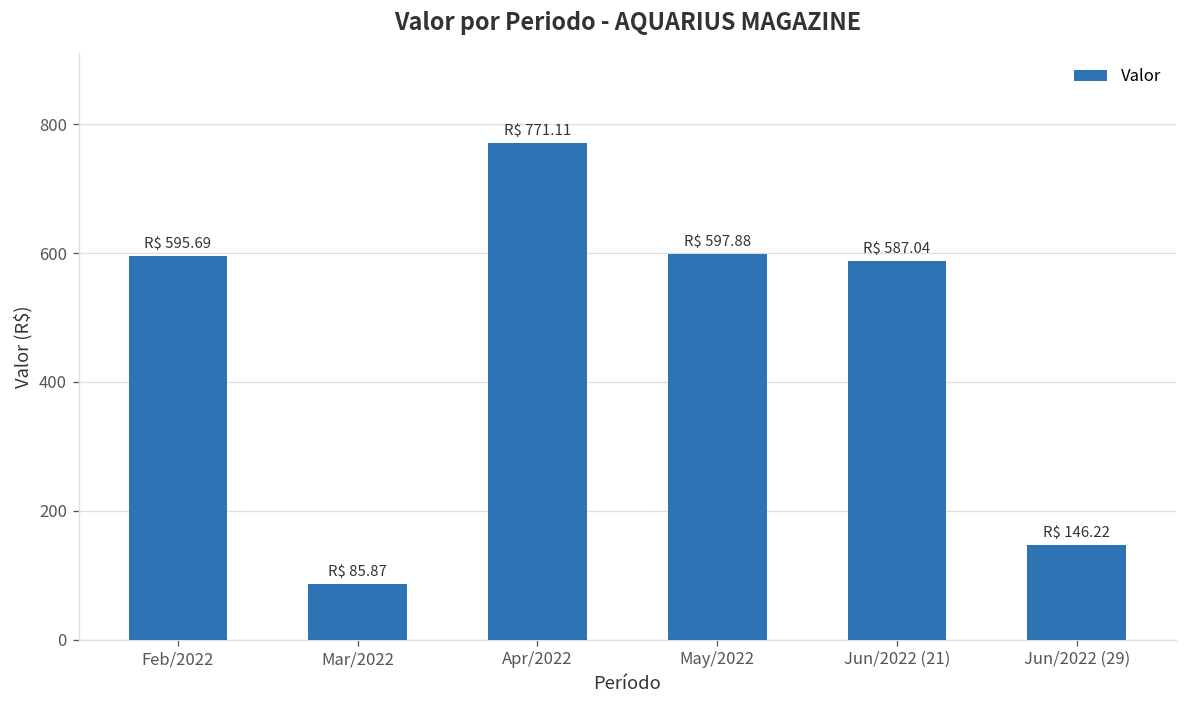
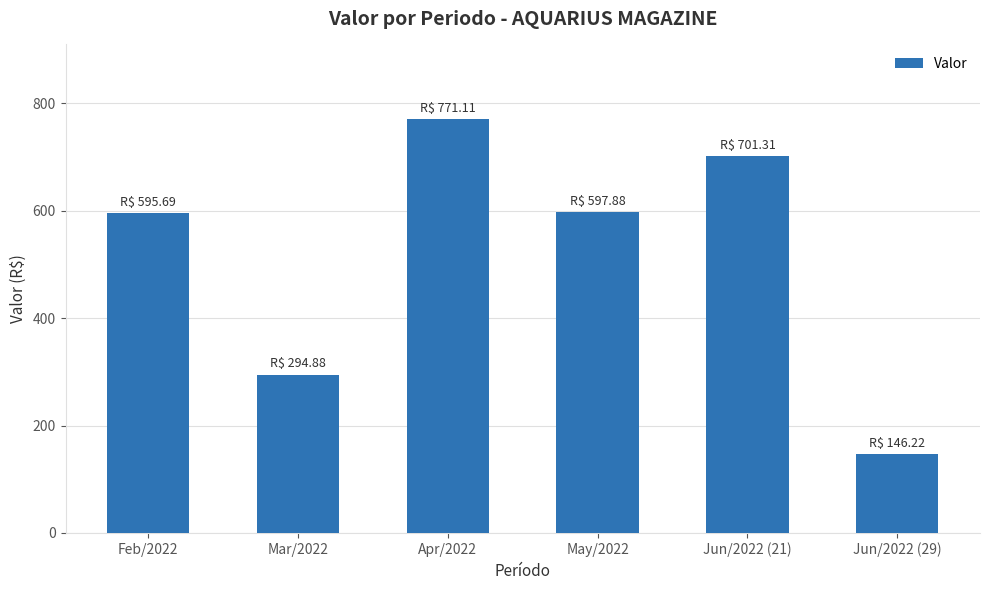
Mar/2022: 85.87 -> 294.88
Jun/2022 (21): 587.04 -> 701.31
